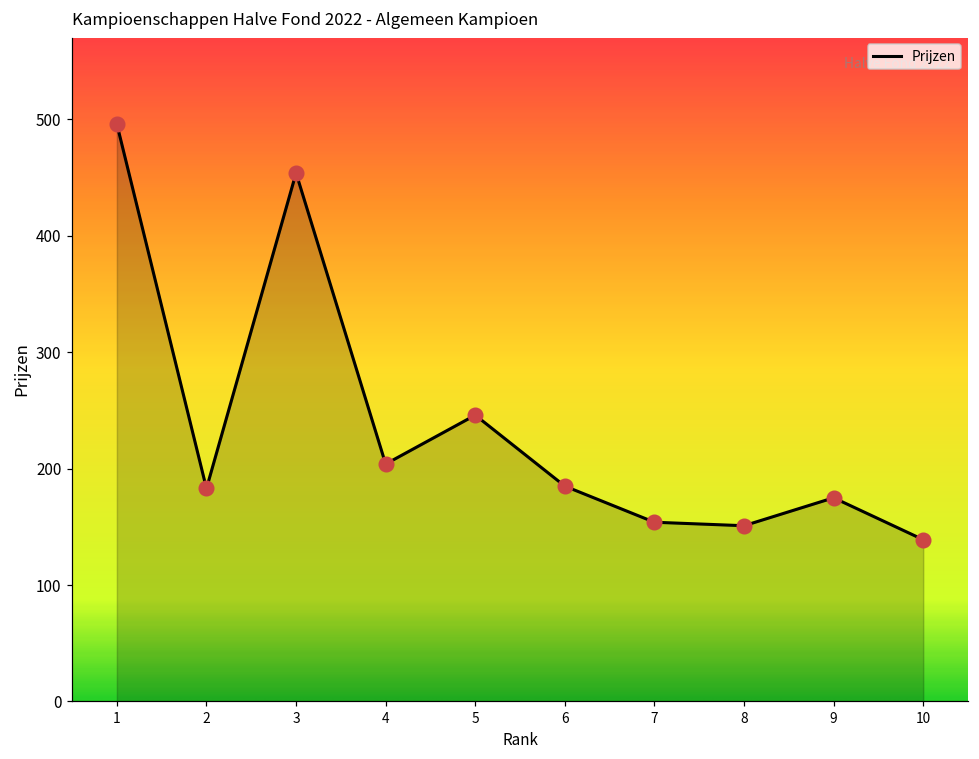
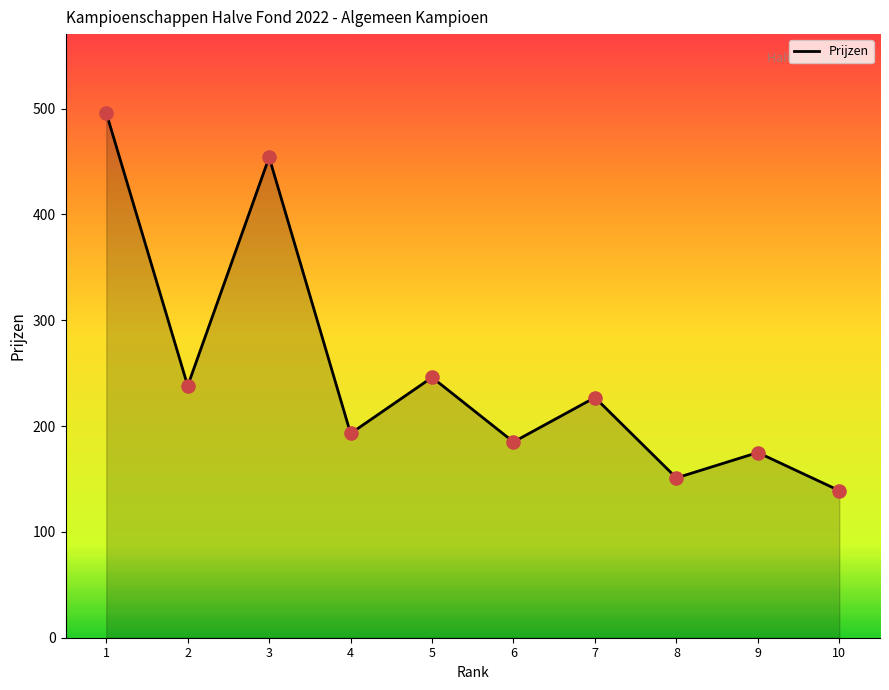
2: 183 -> 238
4: 204 -> 193
7: 154 -> 227
